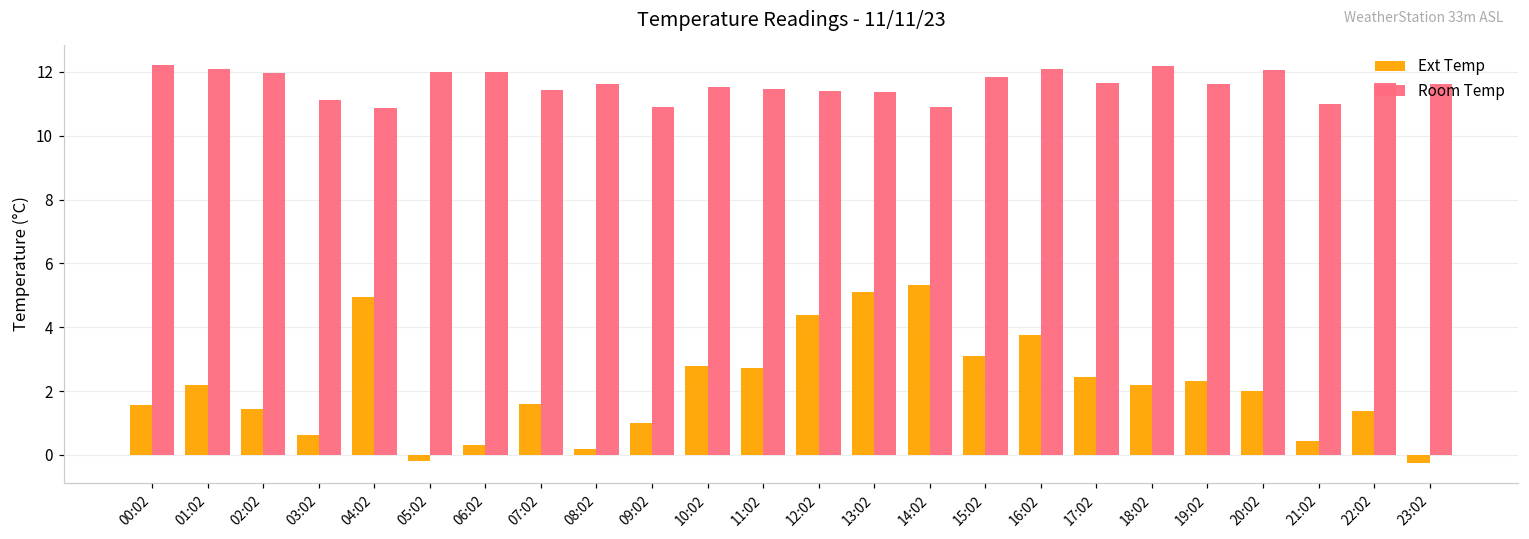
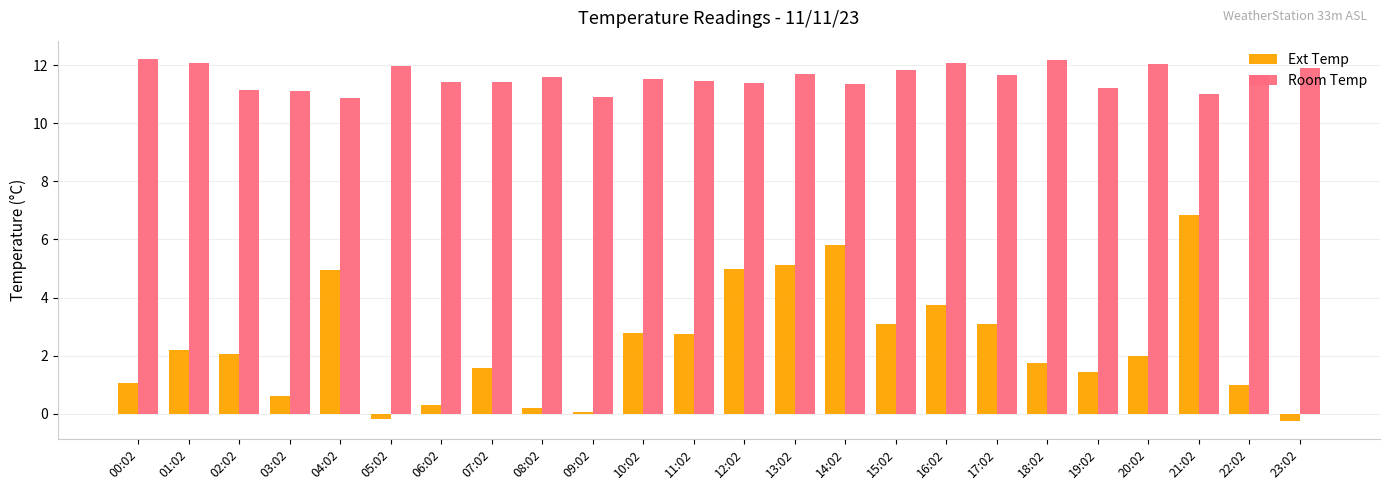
Ext Temp, 00:02: 1.6 -> 1.1
Ext Temp, 02:02: 1.4 -> 2.1
Room Temp, 02:02: 12.0 -> 11.2
Room Temp, 06:02: 12.0 -> 11.4
Ext Temp, 09:02: 1.0 -> 0.1
Ext Temp, 12:02: 4.4 -> 5.0
Room Temp, 13:02: 11.4 -> 11.7
Ext Temp, 14:02: 5.3 -> 5.8
Room Temp, 14:02: 10.9 -> 11.4
Ext Temp, 17:02: 2.4 -> 3.1
Ext Temp, 18:02: 2.2 -> 1.8
Ext Temp, 19:02: 2.3 -> 1.4
Room Temp, 19:02: 11.6 -> 11.2
Ext Temp, 21:02: 0.4 -> 6.9
Ext Temp, 22:02: 1.4 -> 1.0
Room Temp, 23:02: 11.6 -> 11.9
